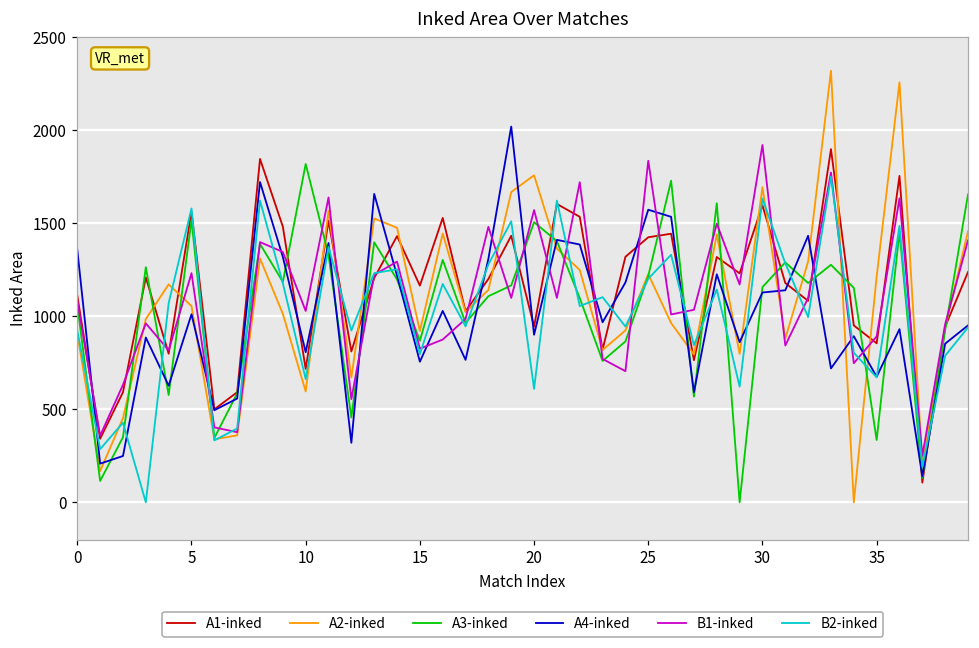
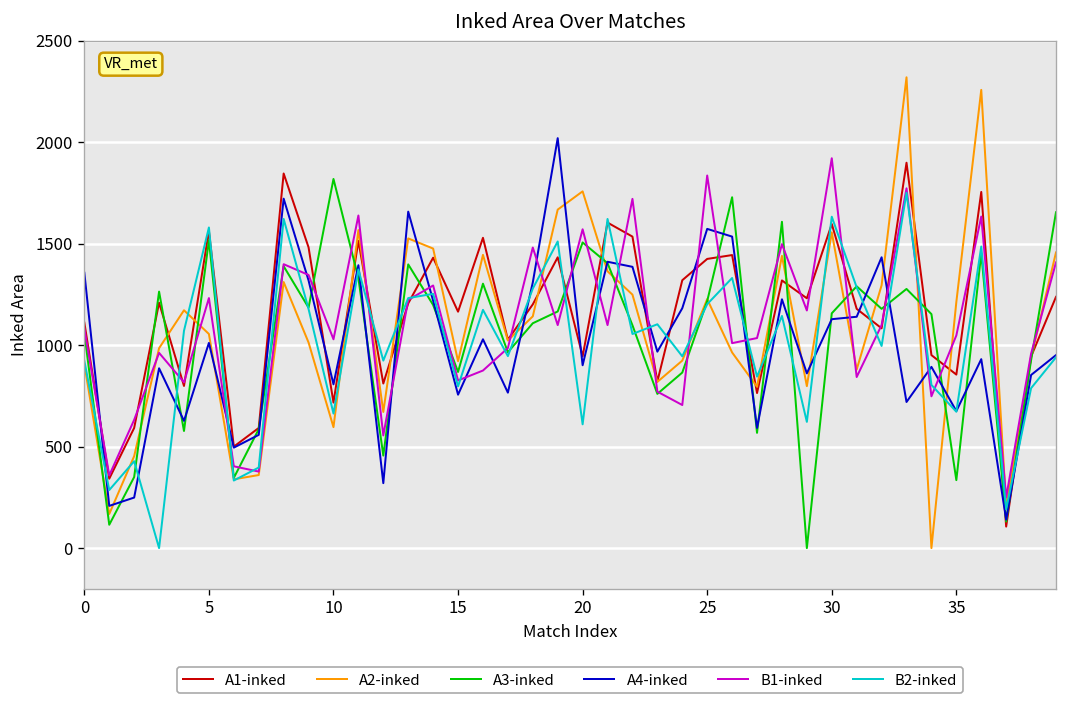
A2-inked, 30: 1690 -> 1560
B1-inked, 35: 890 -> 1050
